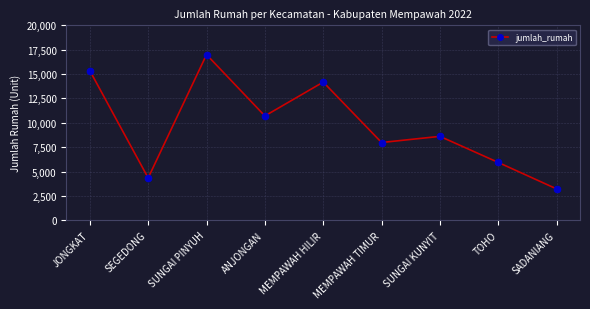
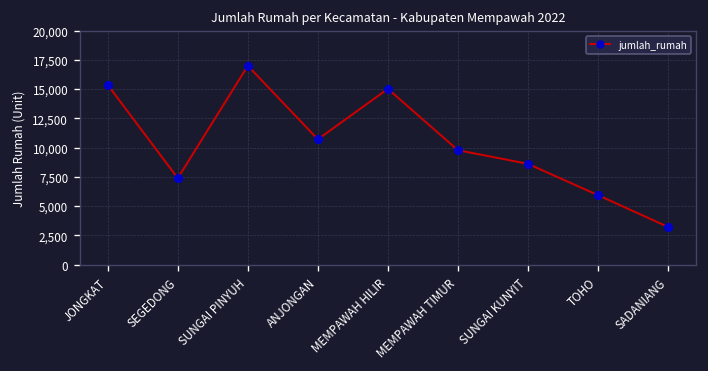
SEGEDONG: 4,000 -> 7,000
MEMPAWAH HILIR: 14,000 -> 15,000
MEMPAWAH TIMUR: 8,000 -> 10,000
